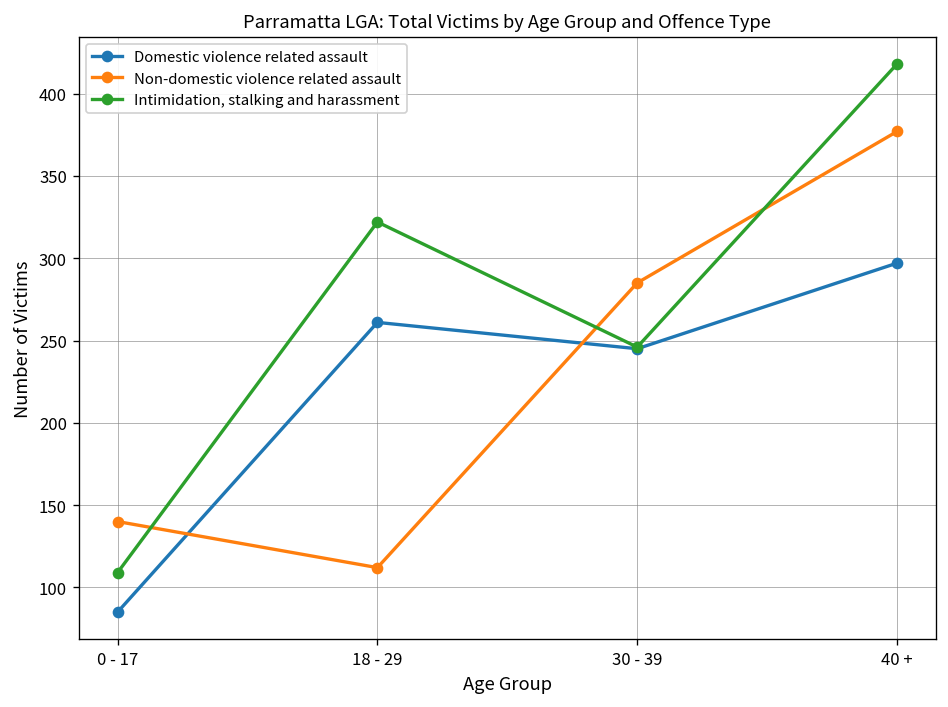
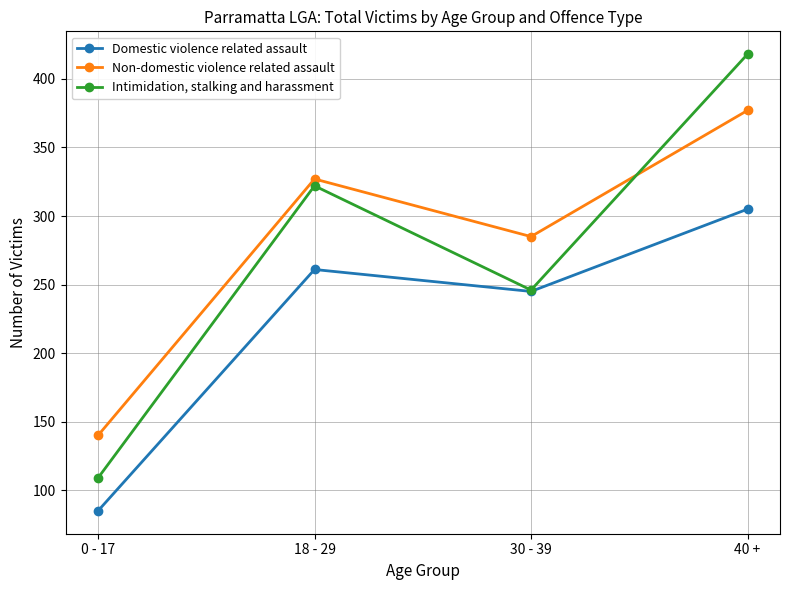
Non-domestic violence related assault, 18 - 29: 112 -> 327
Domestic violence related assault, 40 +: 297 -> 305
